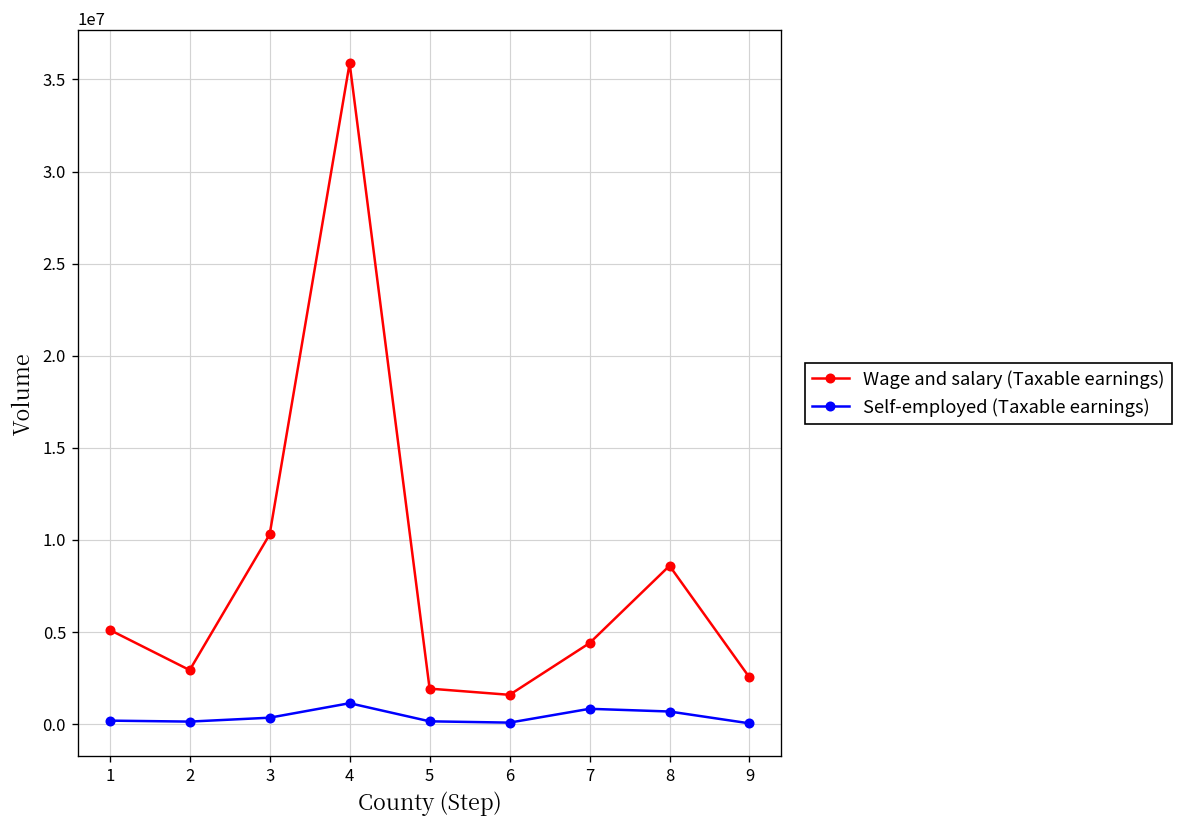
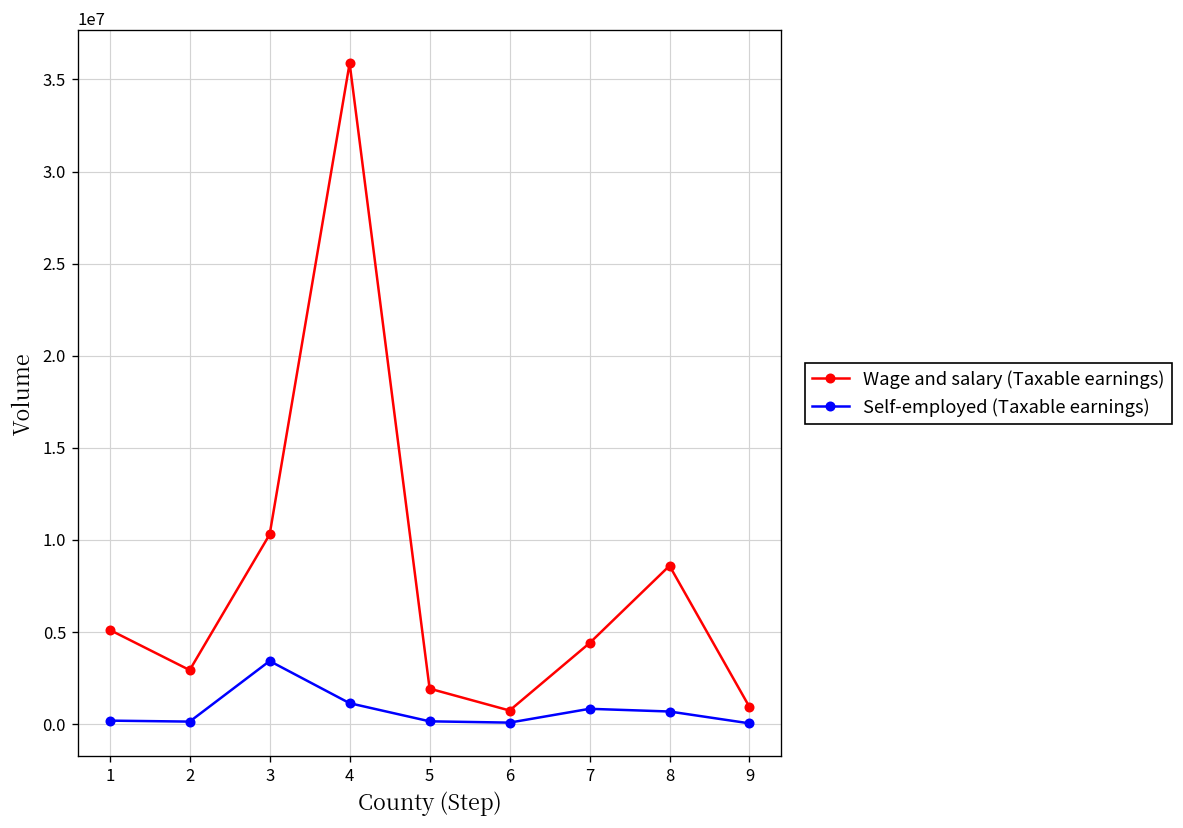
Self-employed (Taxable earnings), 3: 400000 -> 3400000
Wage and salary (Taxable earnings), 6: 1600000 -> 700000
Wage and salary (Taxable earnings), 9: 2500000 -> 900000
